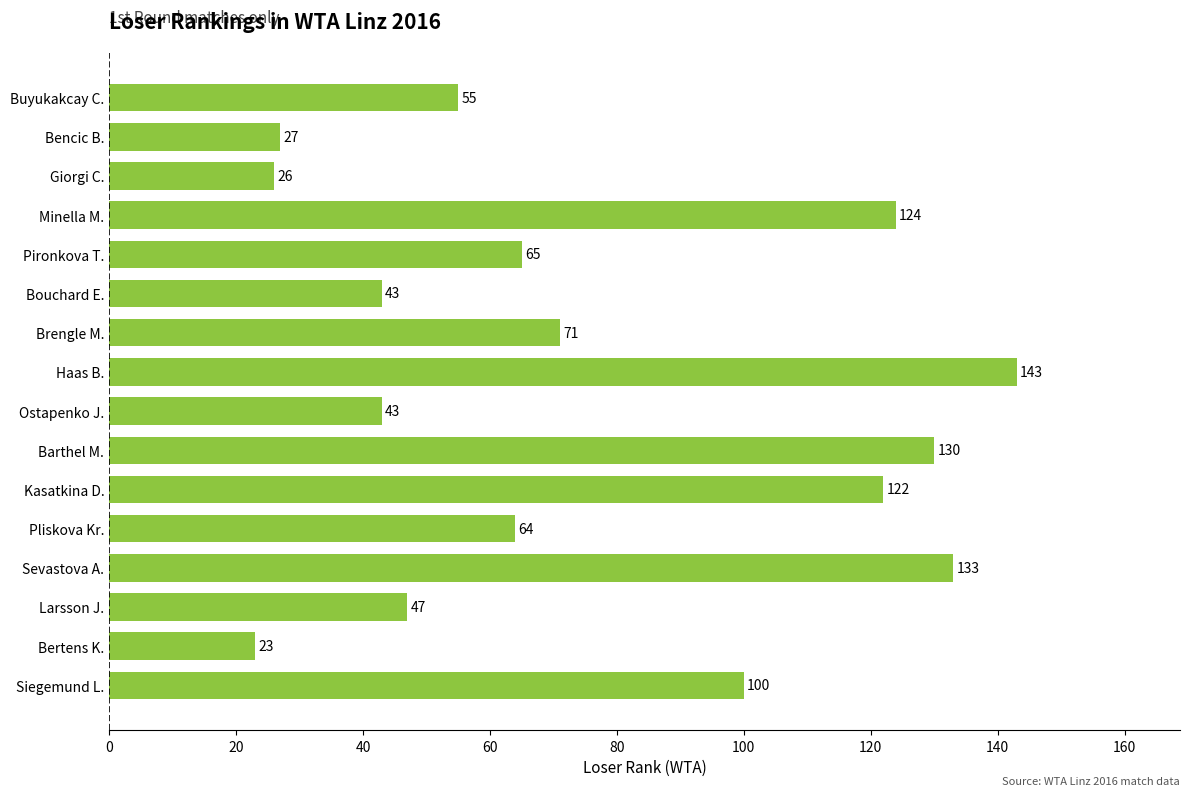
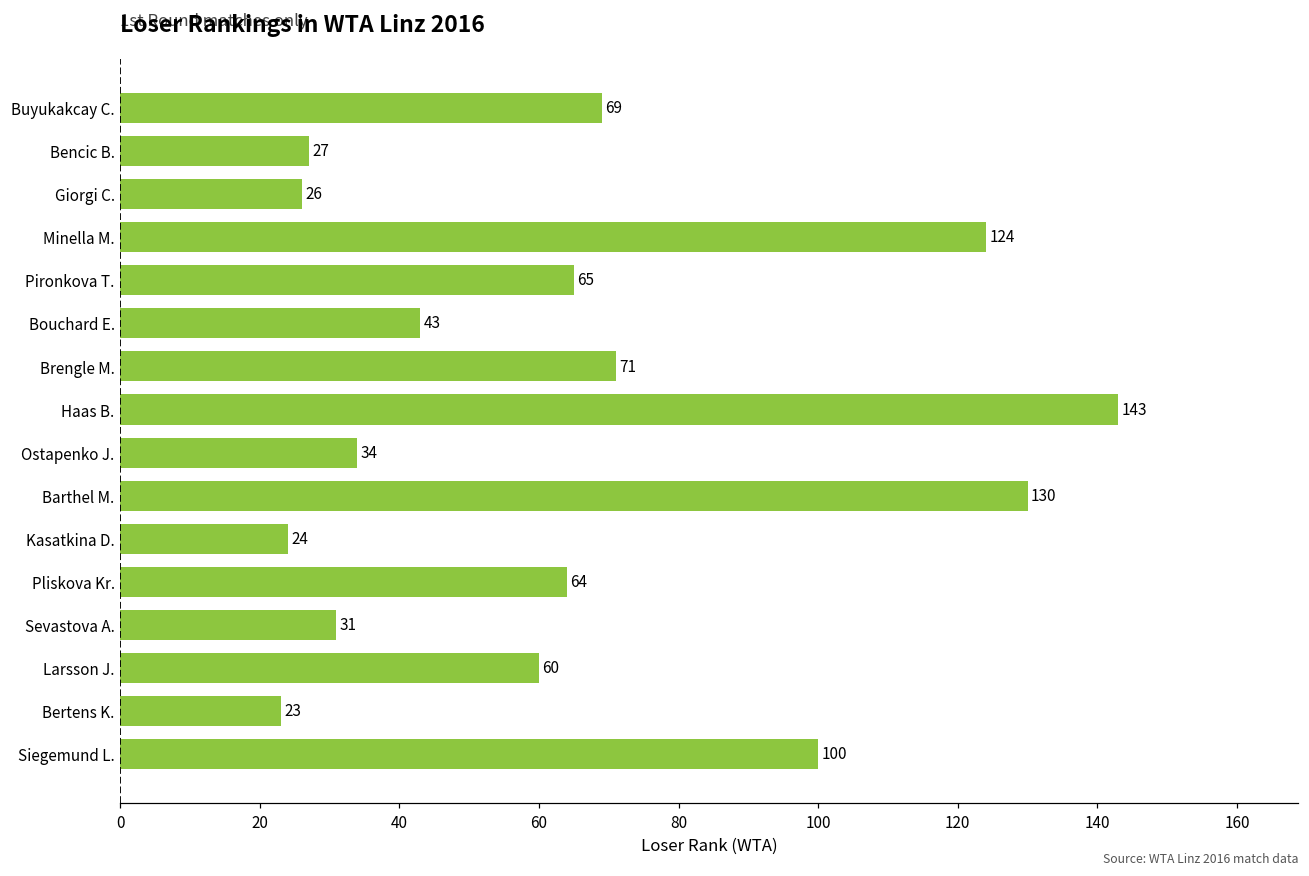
Buyukakcay C.: 55 -> 69
Ostapenko J.: 43 -> 34
Kasatkina D.: 122 -> 24
Sevastova A.: 133 -> 31
Larsson J.: 47 -> 60
